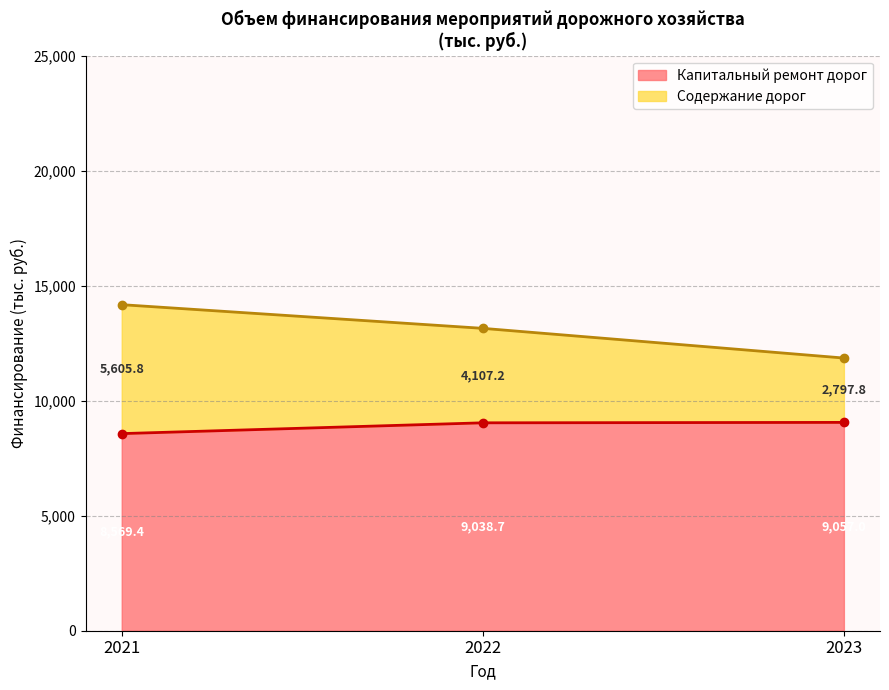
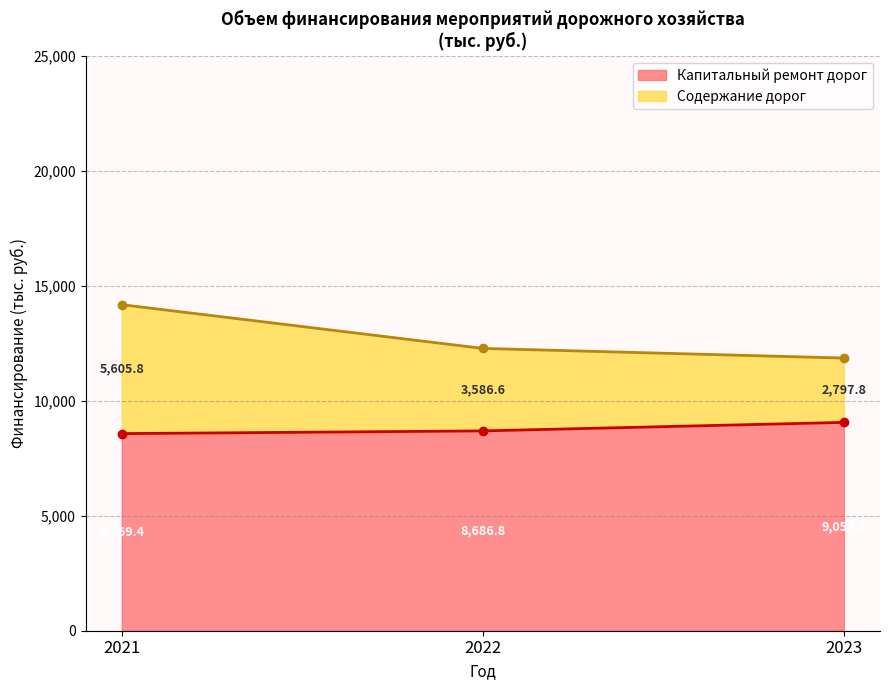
Капитальный ремонт дорог, 2022: 9,038.7 -> 8,686.8
Содержание дорог, 2022: 4,107.2 -> 3,586.6
